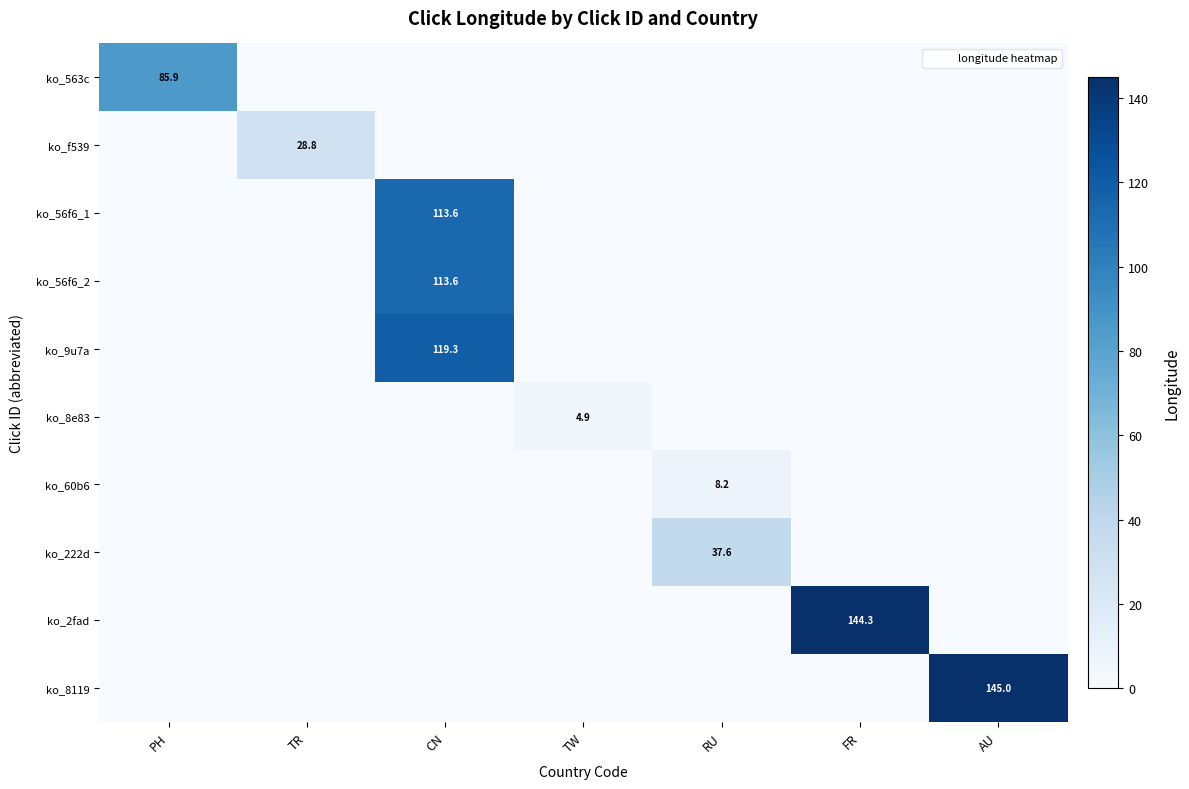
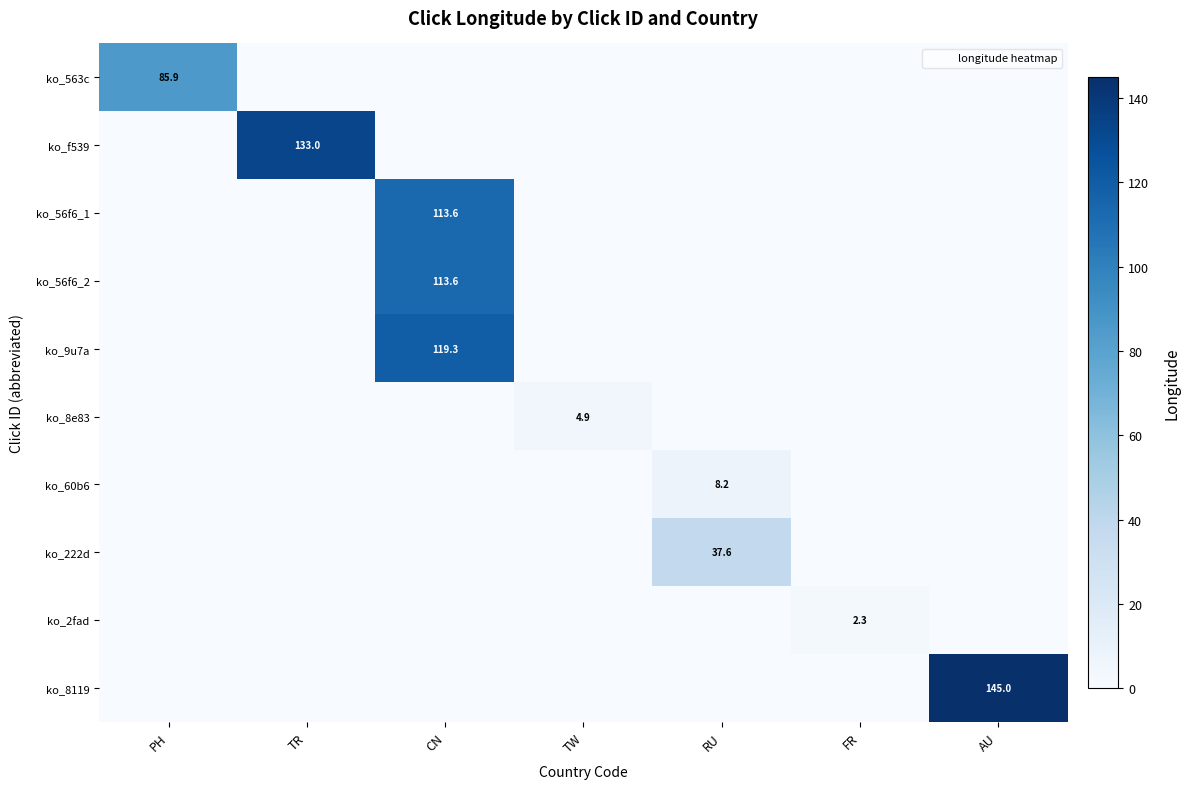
ko_f539, TR: 28.8 -> 133.0
ko_2fad, FR: 144.3 -> 2.3
